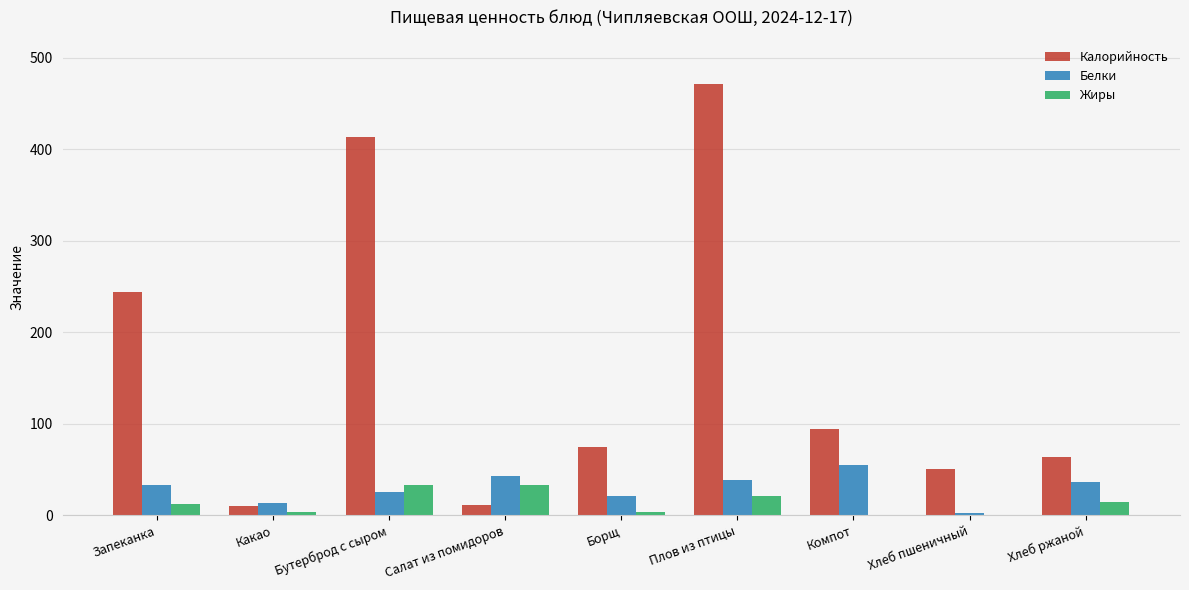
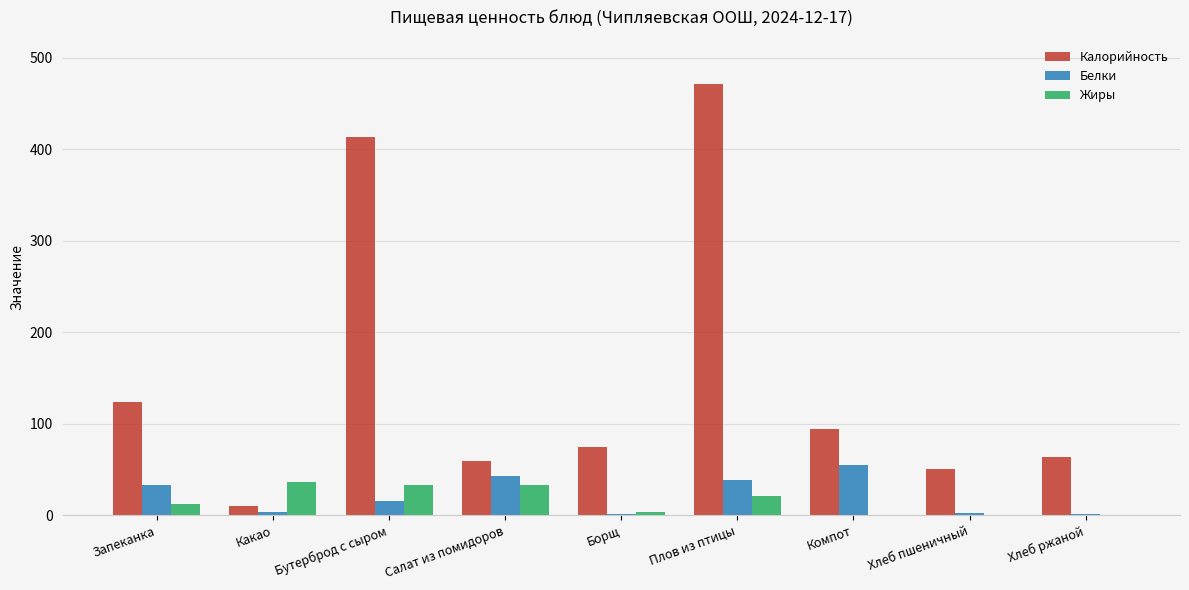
Калорийность, Запеканка: 240 -> 120
Белки, Какао: 10 -> 0
Жиры, Какао: 0 -> 40
Белки, Бутерброд с сыром: 30 -> 20
Калорийность, Салат из помидоров: 10 -> 60
Белки, Борщ: 20 -> 0
Белки, Хлеб ржаной: 40 -> 0
Жиры, Хлеб ржаной: 20 -> 0
